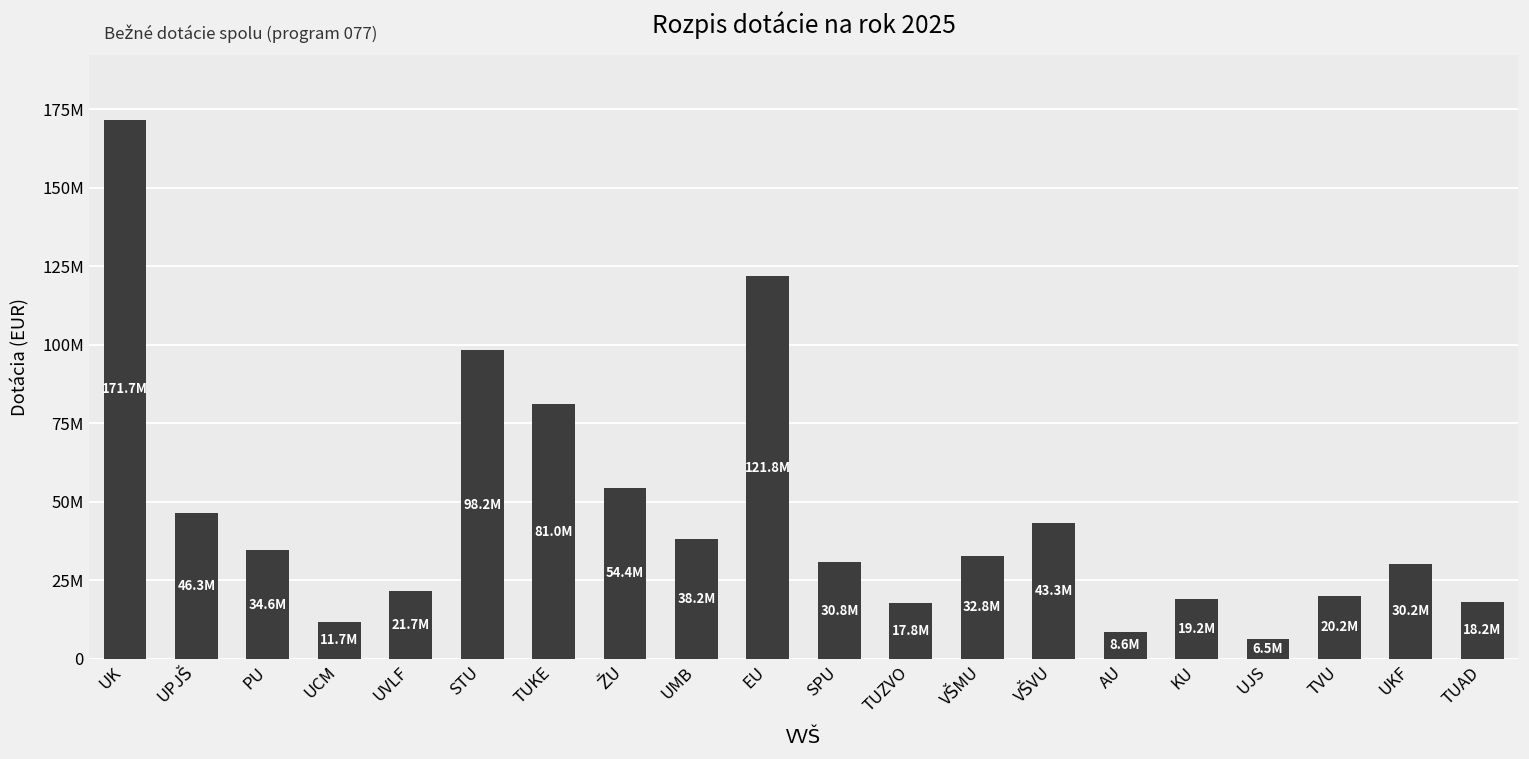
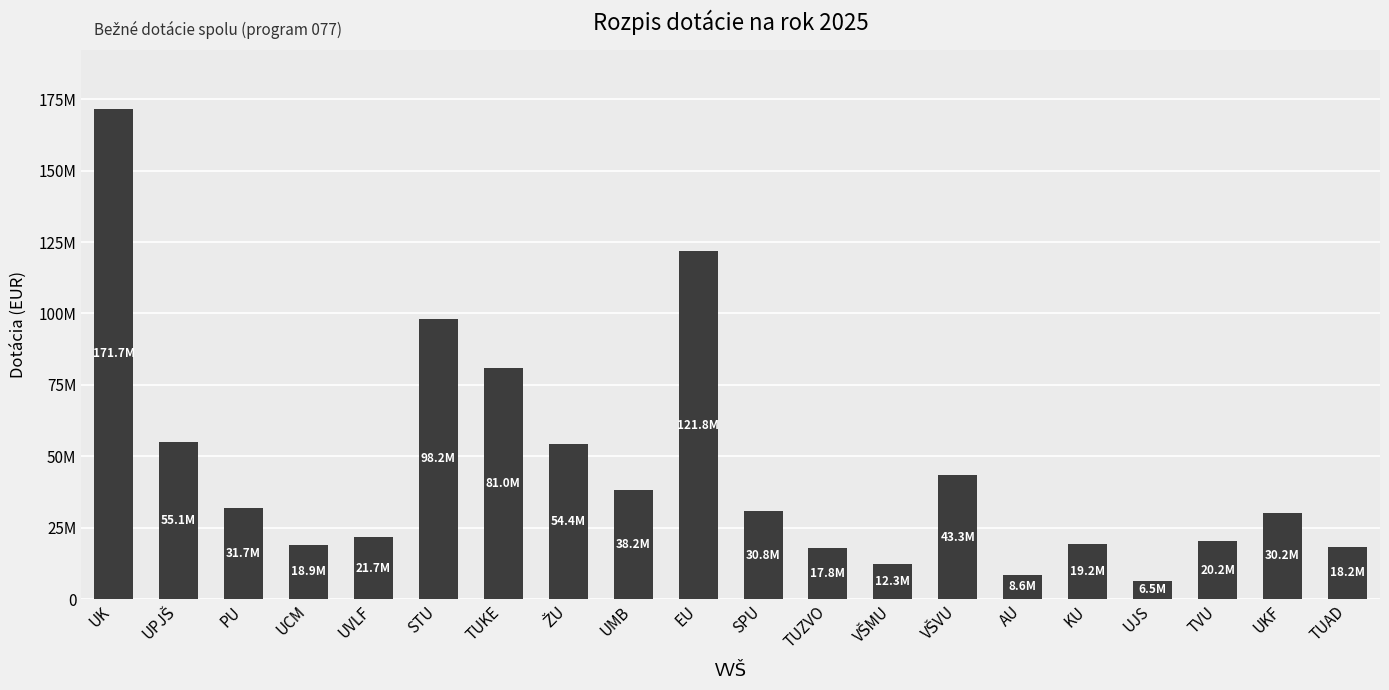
UPJŠ: 46.3M -> 55.1M
PU: 34.6M -> 31.7M
UCM: 11.7M -> 18.9M
VŠMU: 32.8M -> 12.3M
